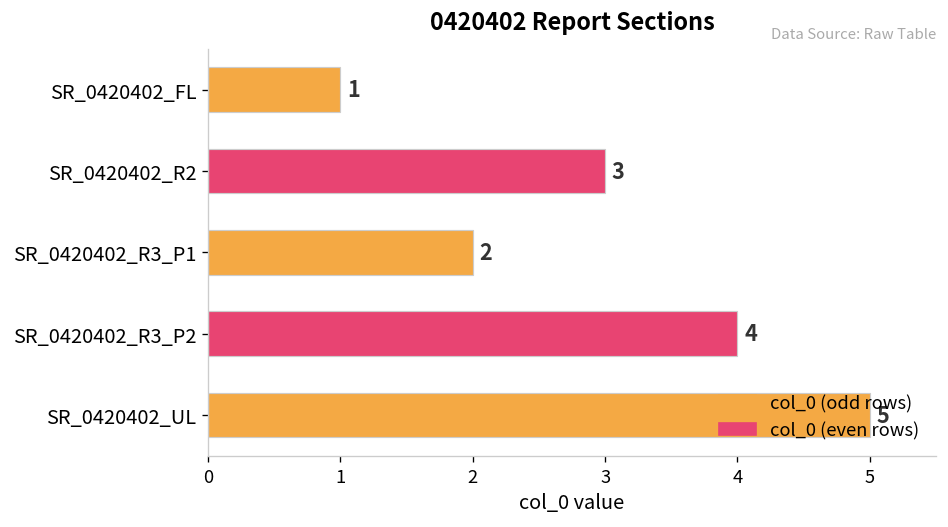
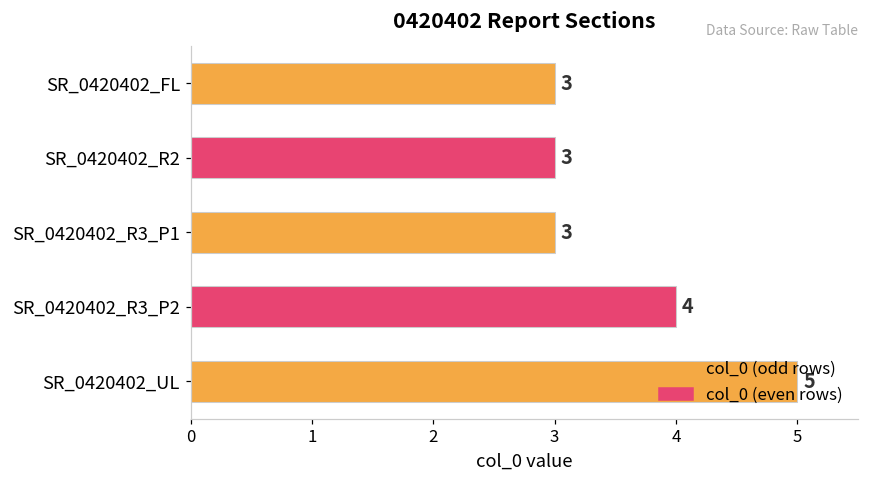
SR_0420402_FL: 1 -> 3
SR_0420402_R3_P1: 2 -> 3
